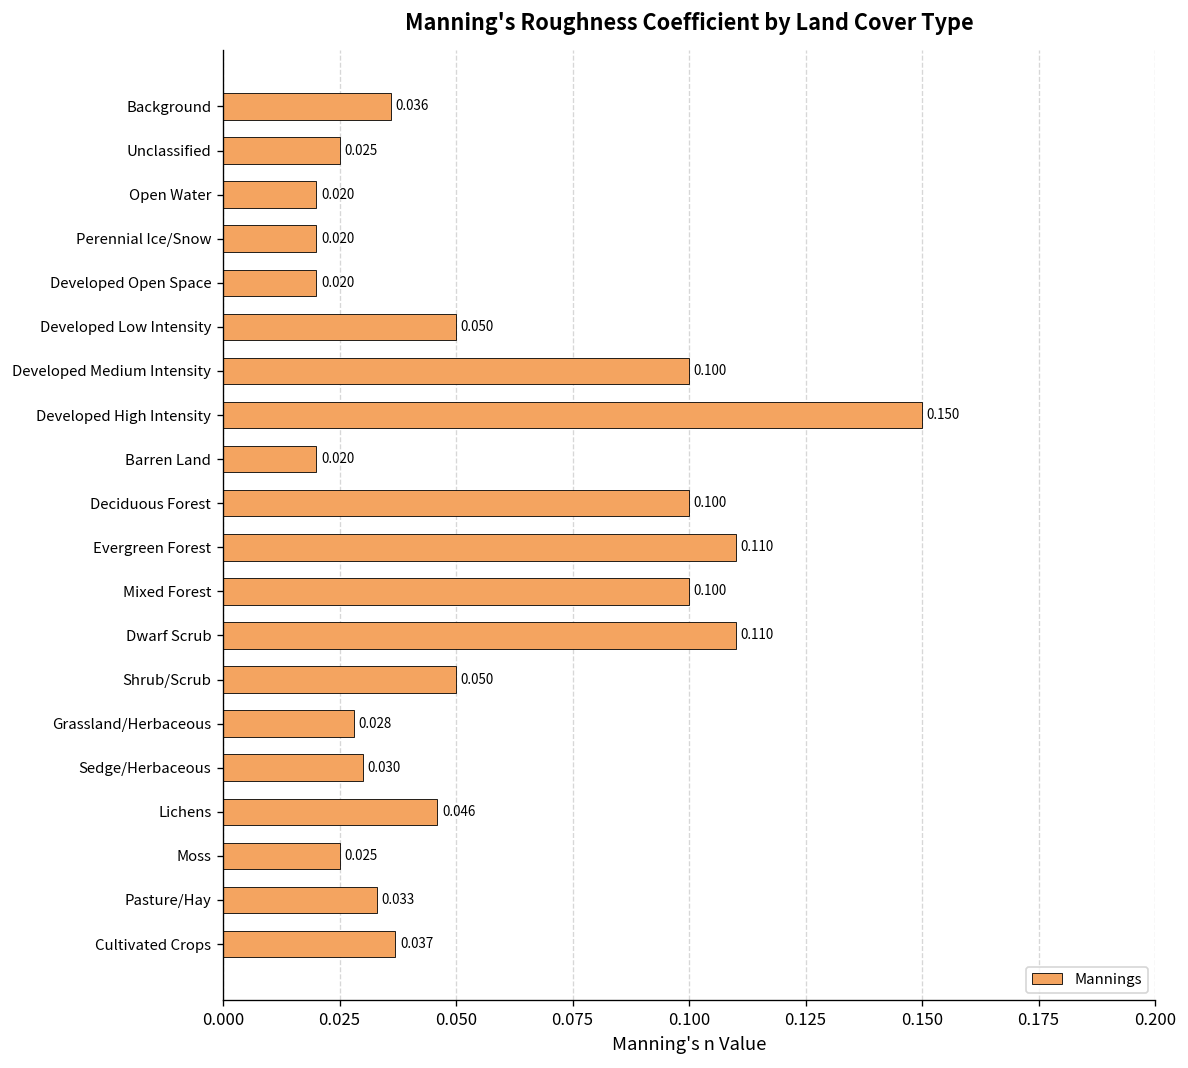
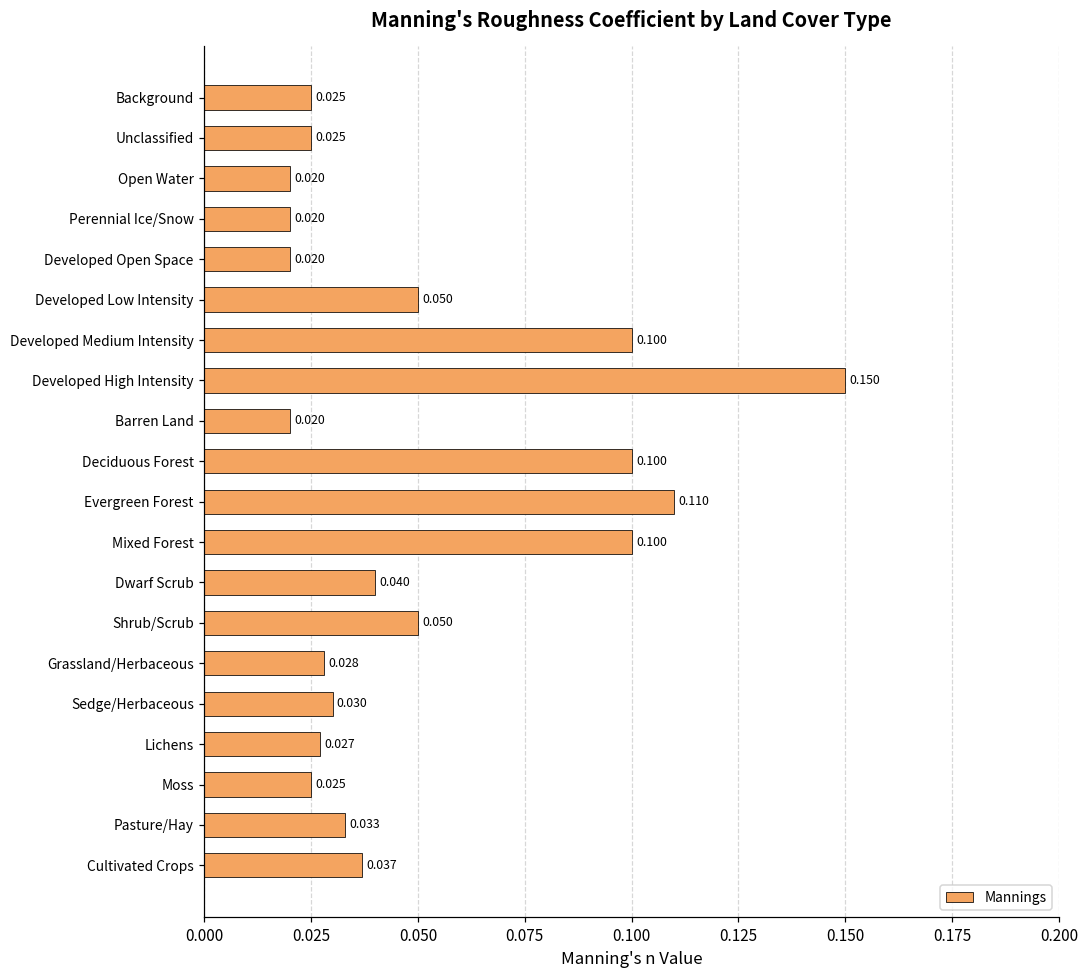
Background: 0.036 -> 0.025
Dwarf Scrub: 0.110 -> 0.040
Lichens: 0.046 -> 0.027
